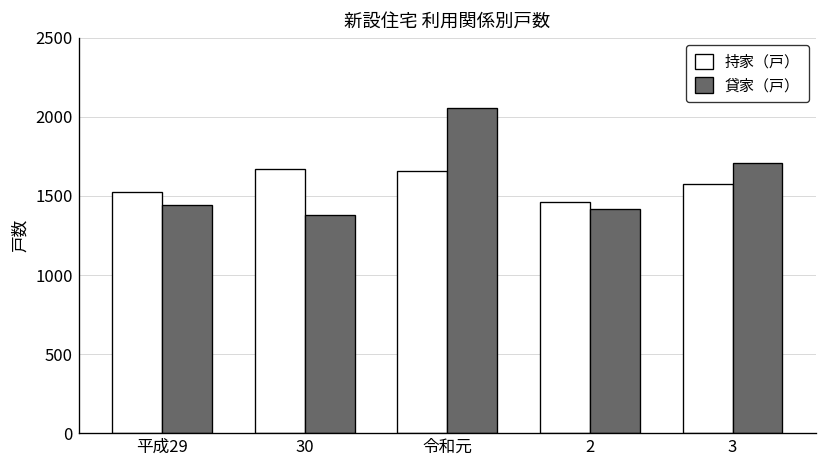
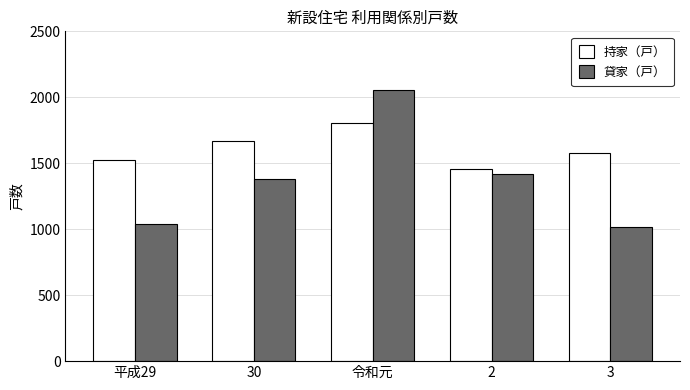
貸家（戸）, 平成29: 1440 -> 1040
持家（戸）, 令和元: 1660 -> 1810
貸家（戸）, 3: 1710 -> 1020
